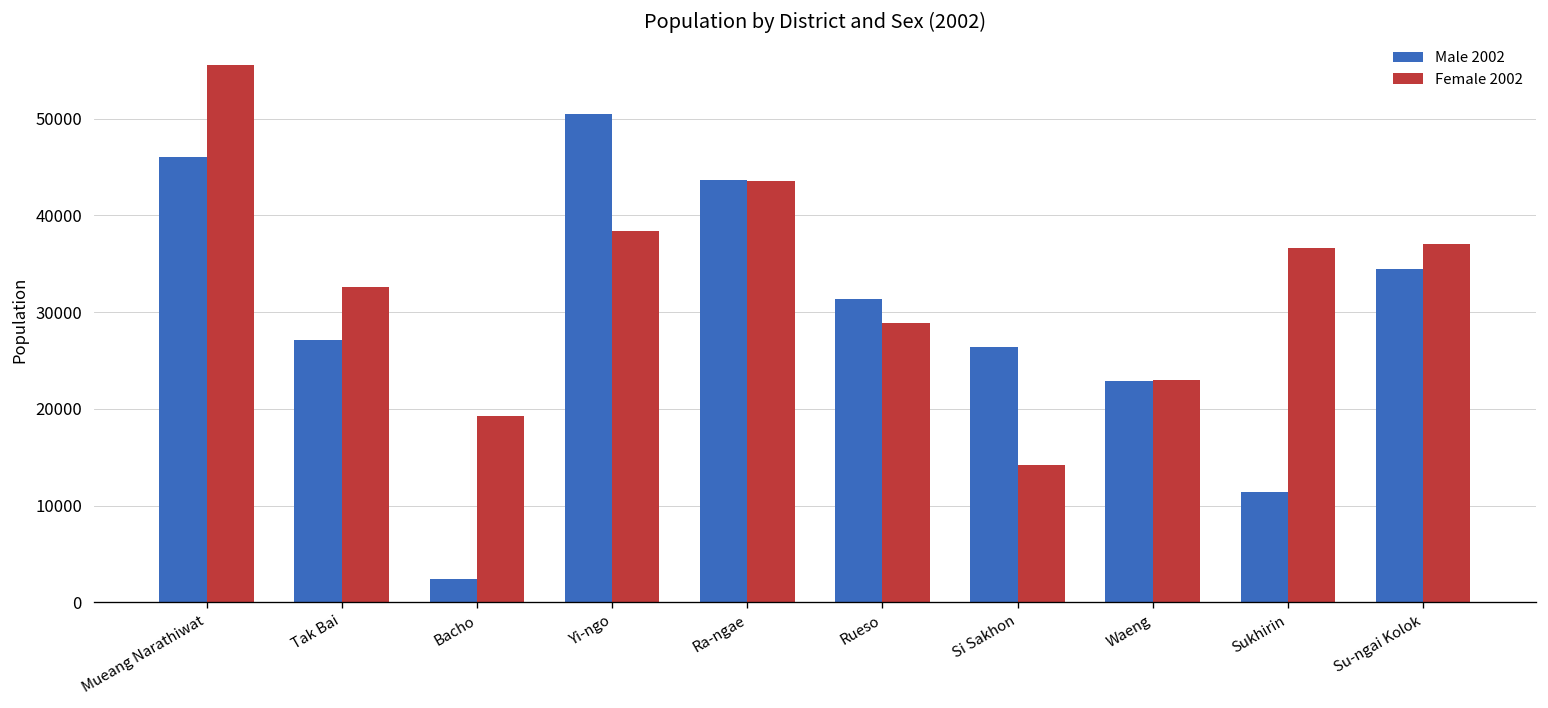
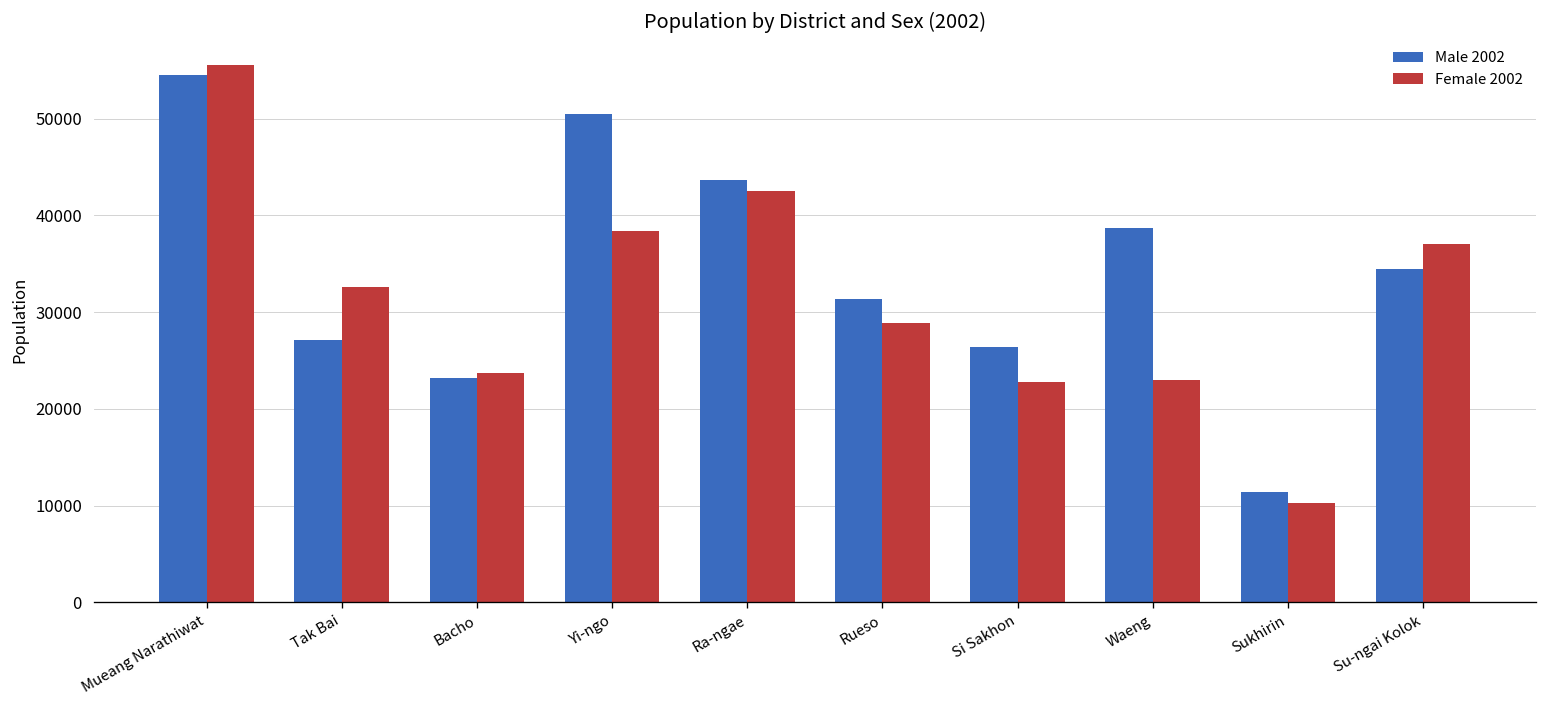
Male 2002, Mueang Narathiwat: 46000 -> 54000
Male 2002, Bacho: 2000 -> 23000
Female 2002, Bacho: 19000 -> 24000
Female 2002, Ra-ngae: 44000 -> 43000
Female 2002, Si Sakhon: 14000 -> 23000
Male 2002, Waeng: 23000 -> 39000
Female 2002, Sukhirin: 37000 -> 10000
